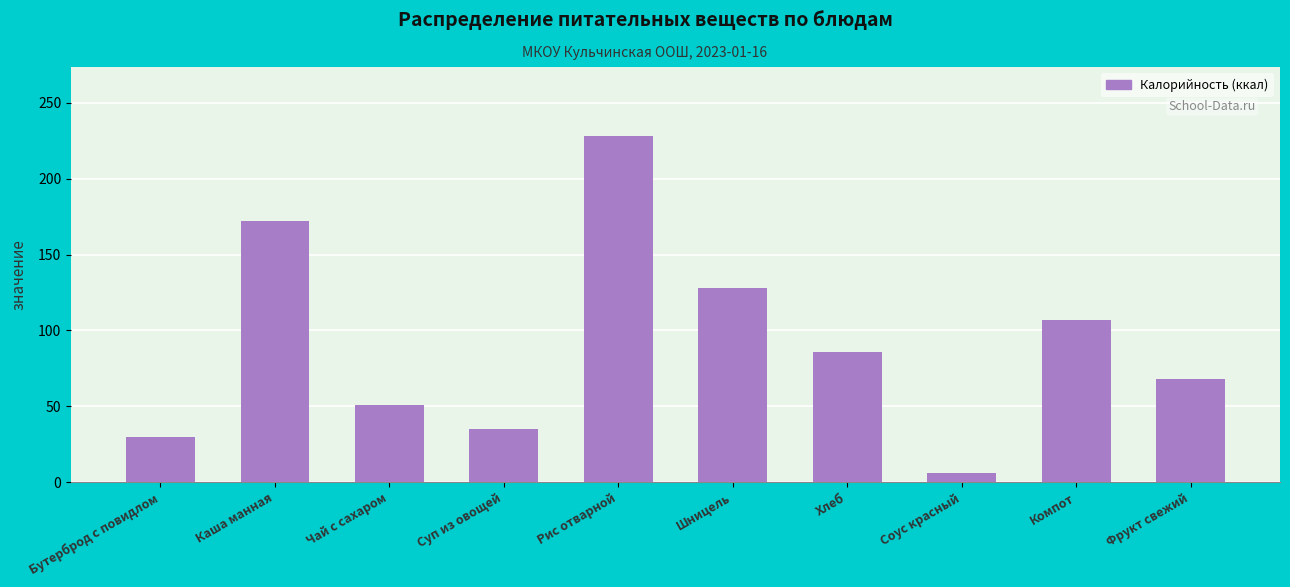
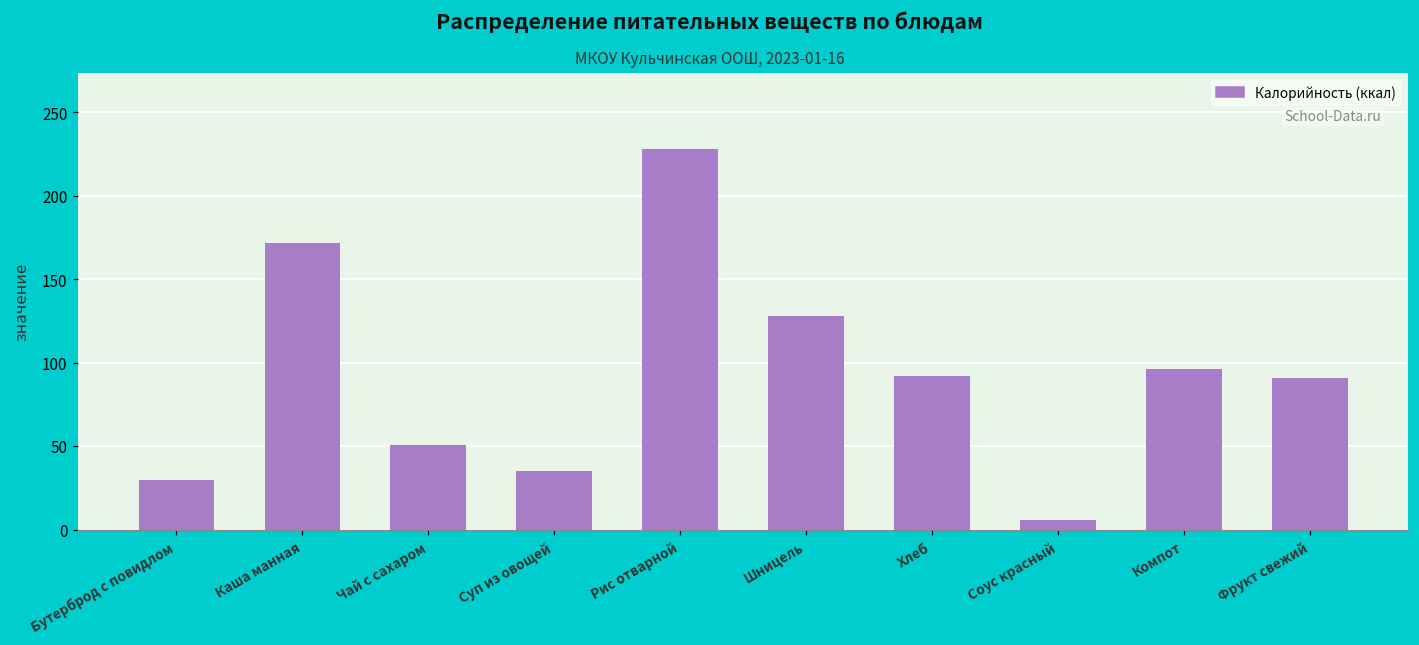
Хлеб: 86 -> 92
Компот: 107 -> 96
Фрукт свежий: 68 -> 91
